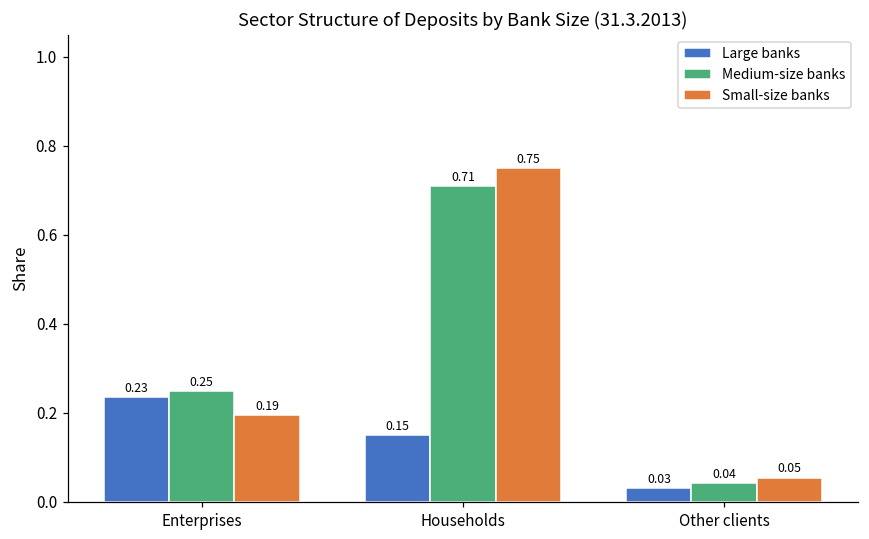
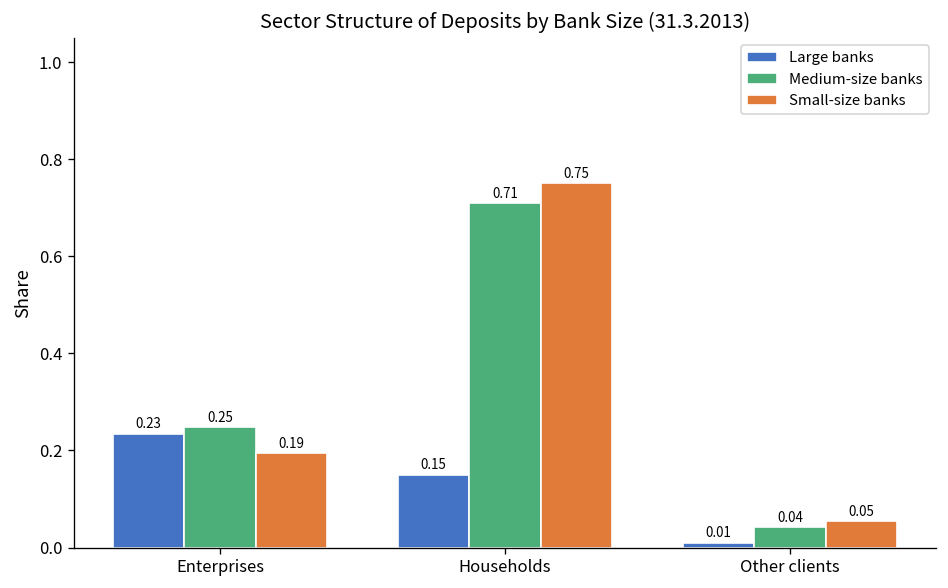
Large banks, Other clients: 0.03 -> 0.01
